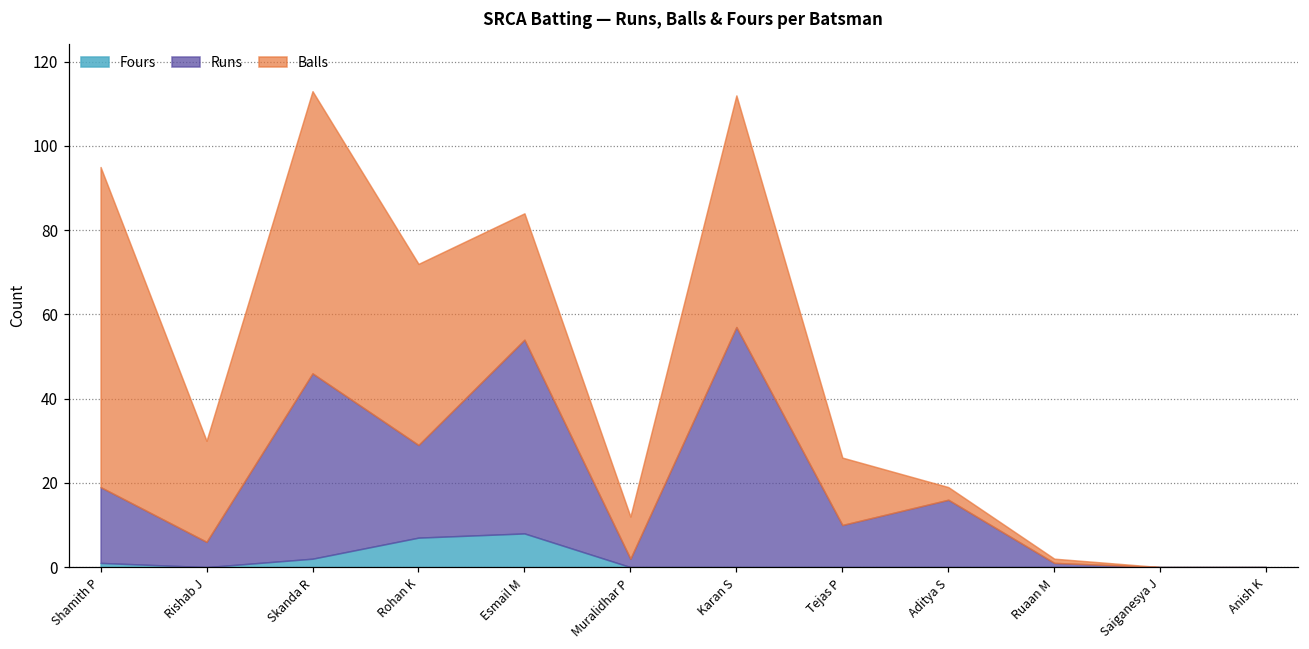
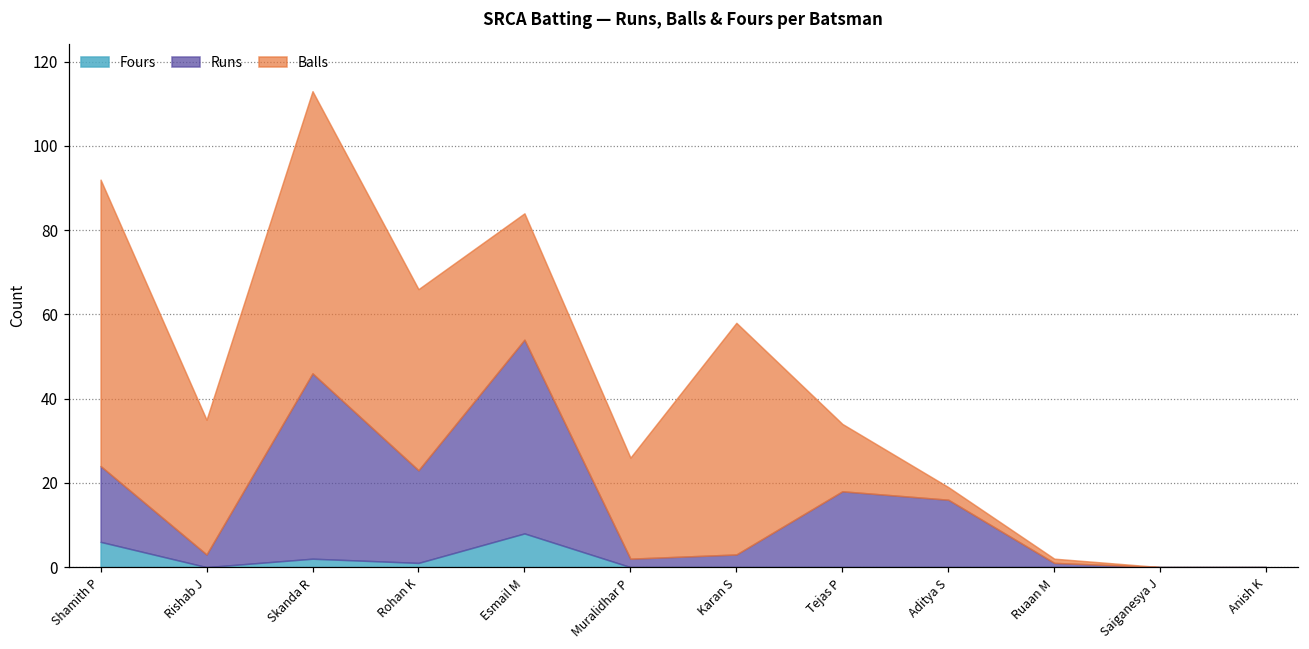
Fours, Shamith P: 1 -> 6
Balls, Shamith P: 76 -> 68
Runs, Rishab J: 6 -> 3
Balls, Rishab J: 24 -> 32
Fours, Rohan K: 7 -> 1
Balls, Muralidhar P: 10 -> 24
Runs, Karan S: 57 -> 3
Runs, Tejas P: 10 -> 18
